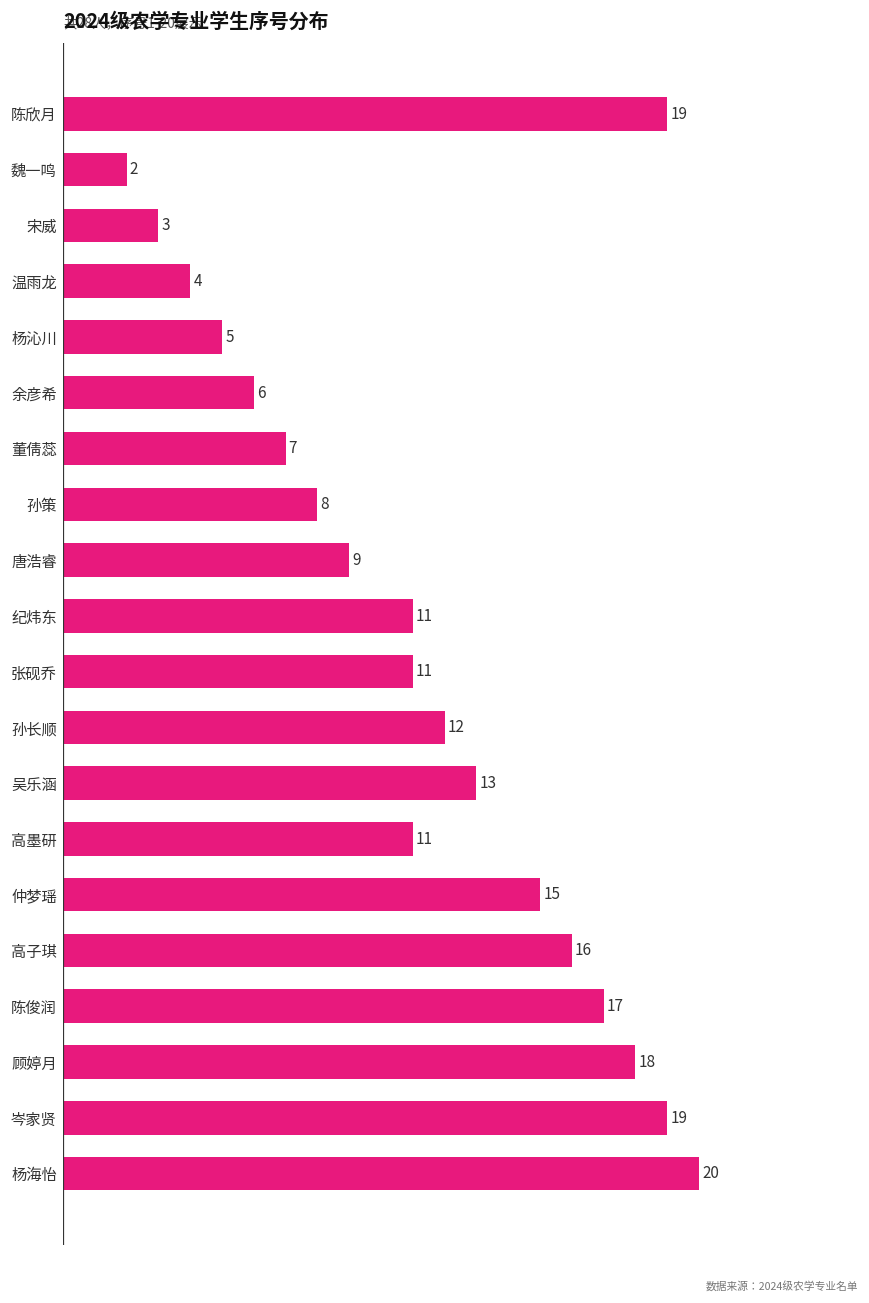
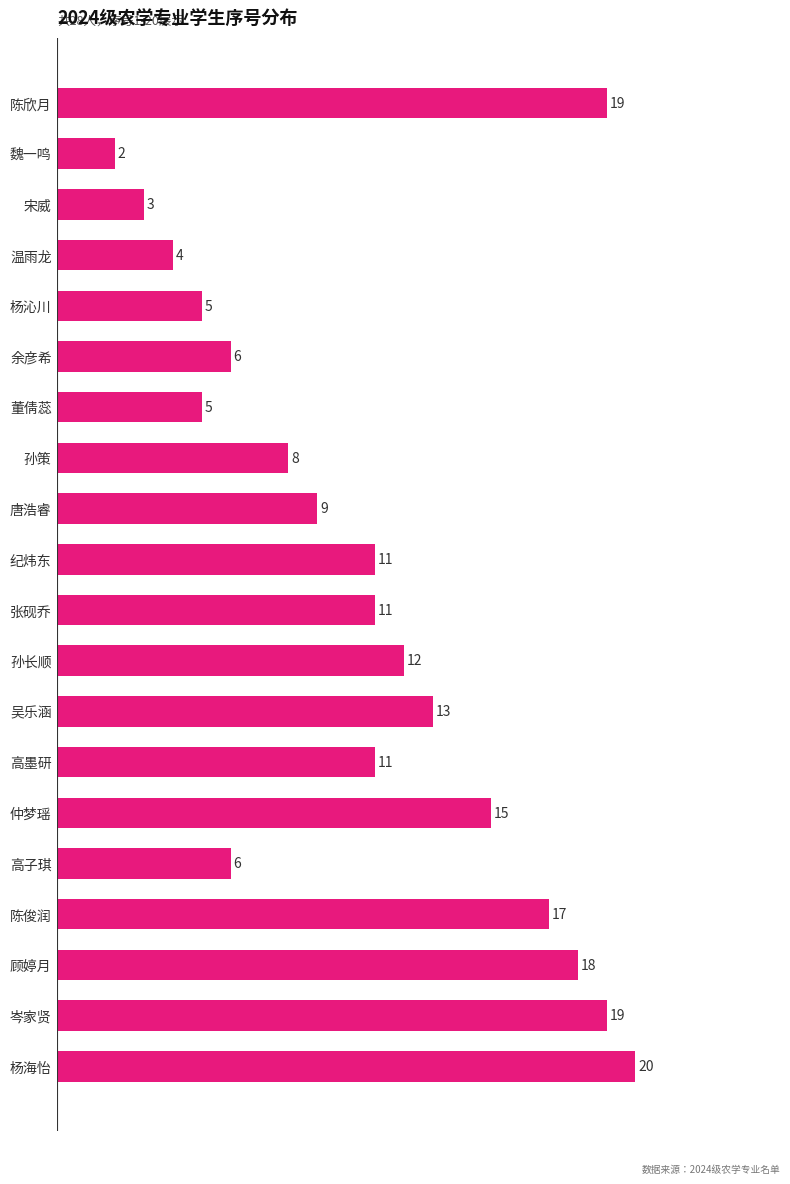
董倩蕊: 7 -> 5
高子琪: 16 -> 6
